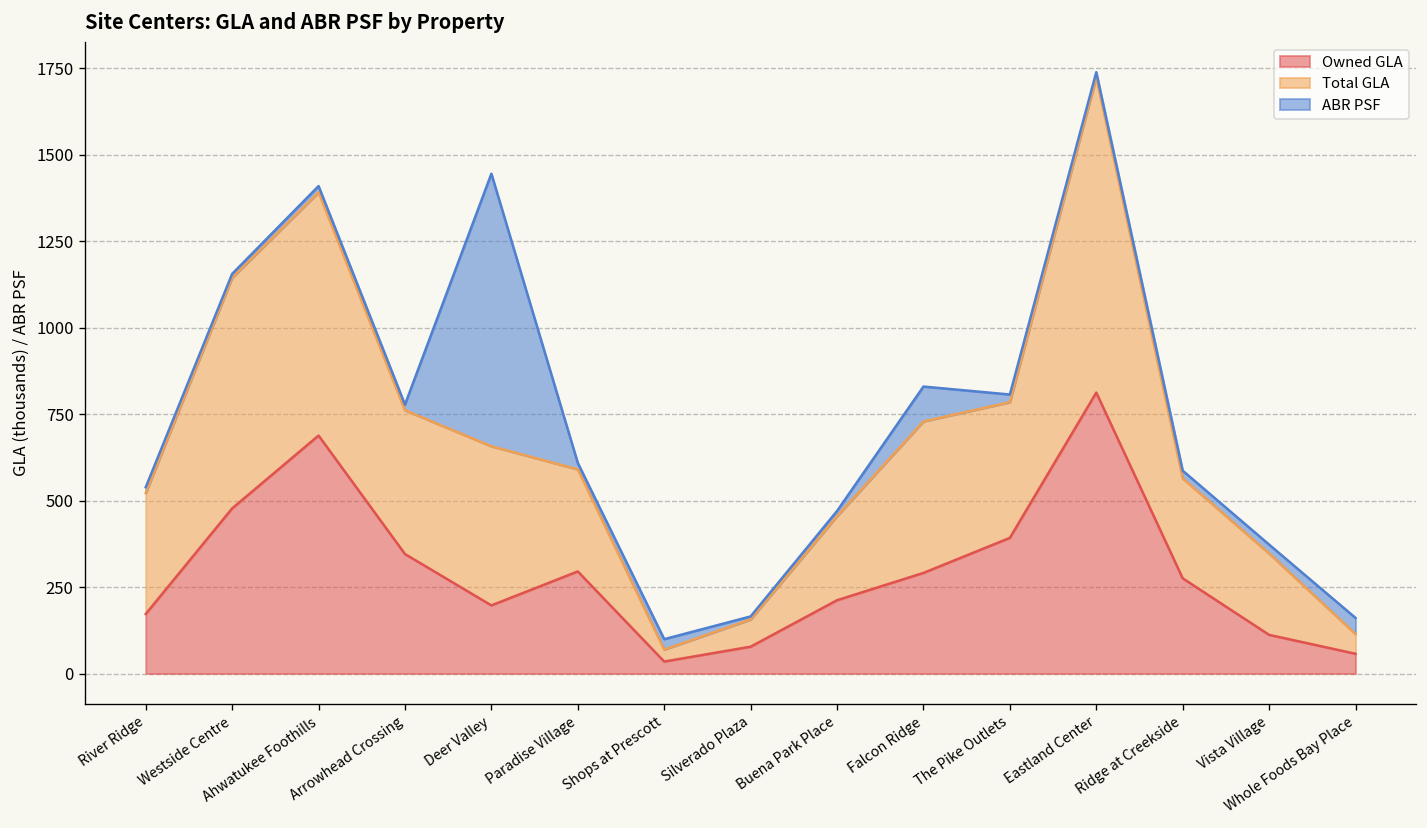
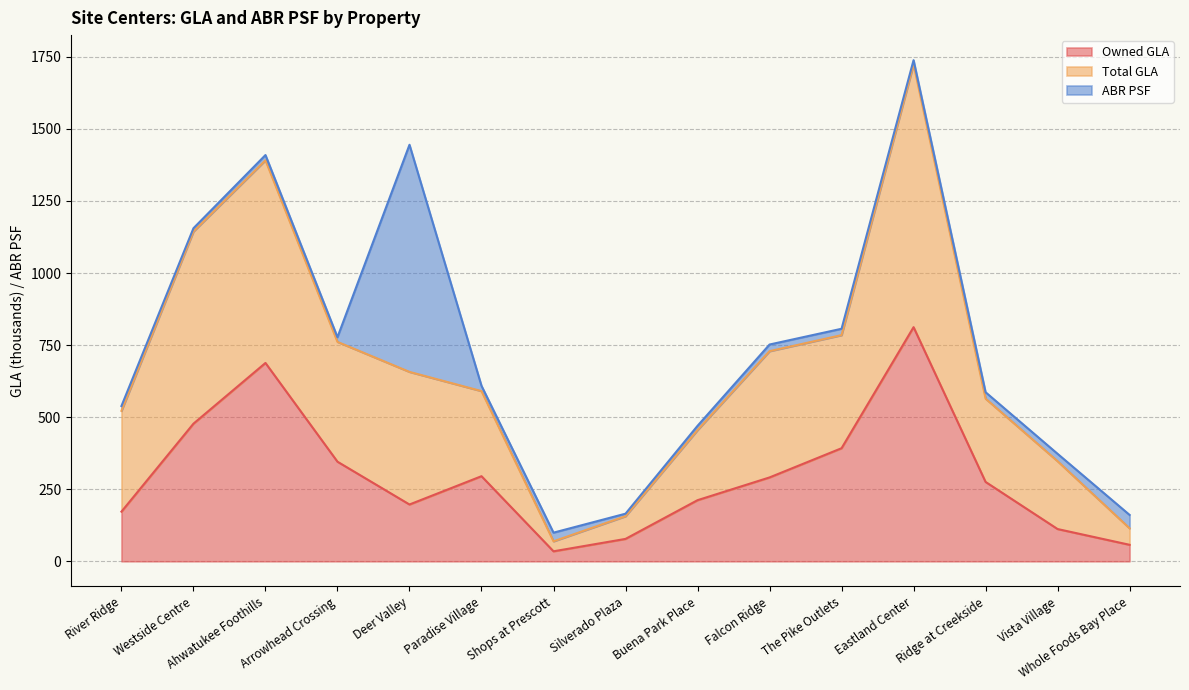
ABR PSF, Falcon Ridge: 100 -> 20
